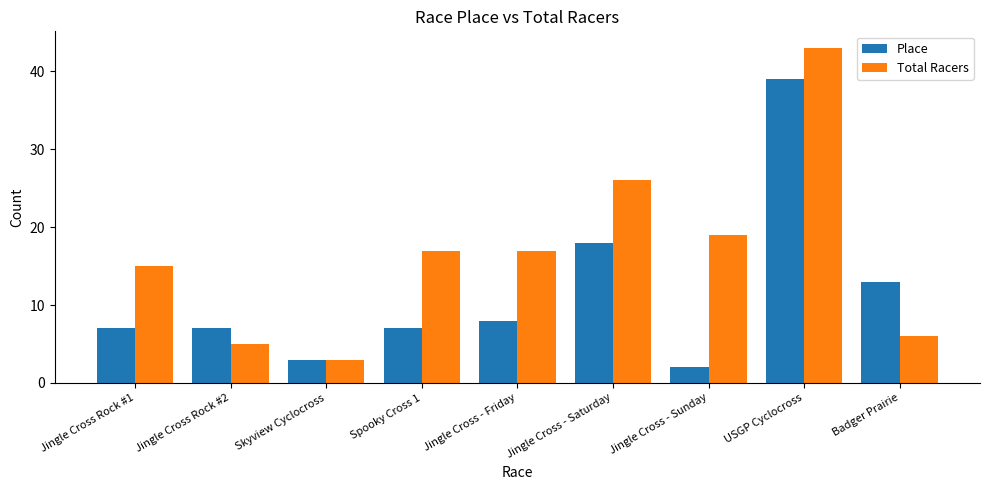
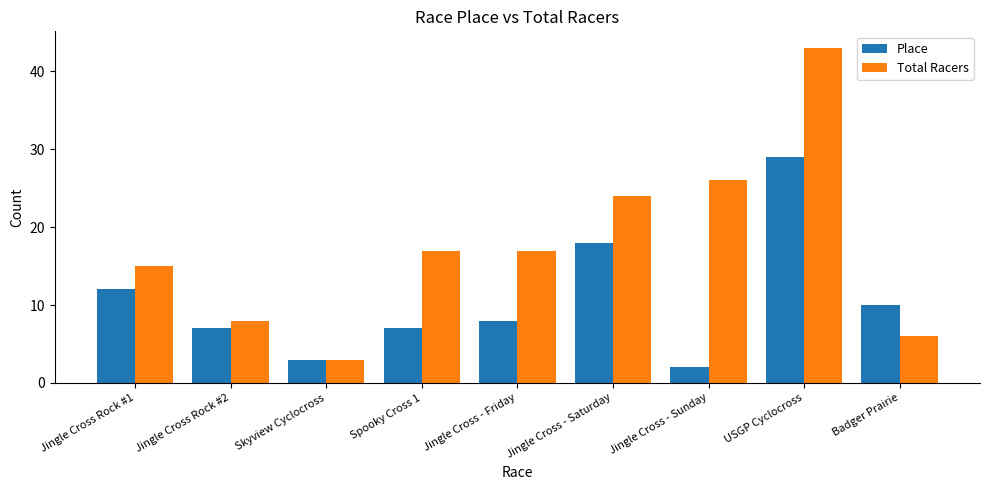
Place, Jingle Cross Rock #1: 7 -> 12
Total Racers, Jingle Cross Rock #2: 5 -> 8
Total Racers, Jingle Cross - Saturday: 26 -> 24
Total Racers, Jingle Cross - Sunday: 19 -> 26
Place, USGP Cyclocross: 39 -> 29
Place, Badger Prairie: 13 -> 10
